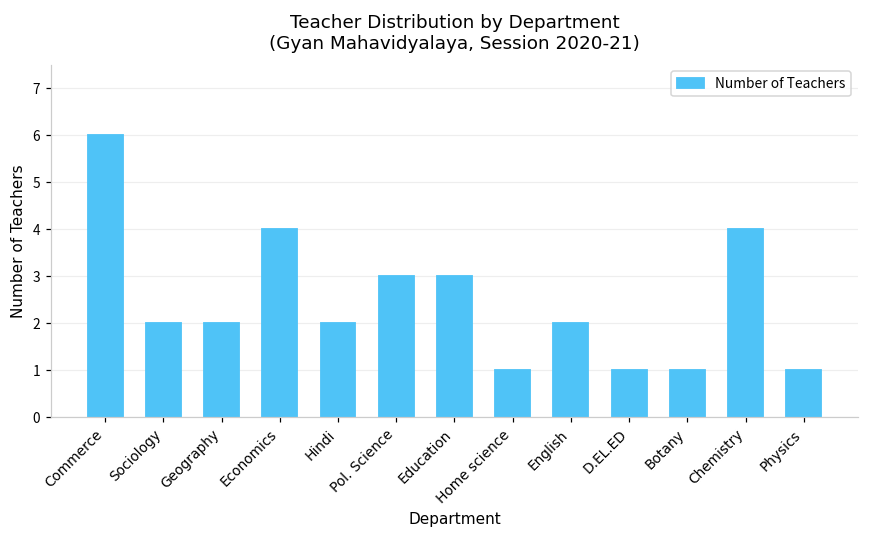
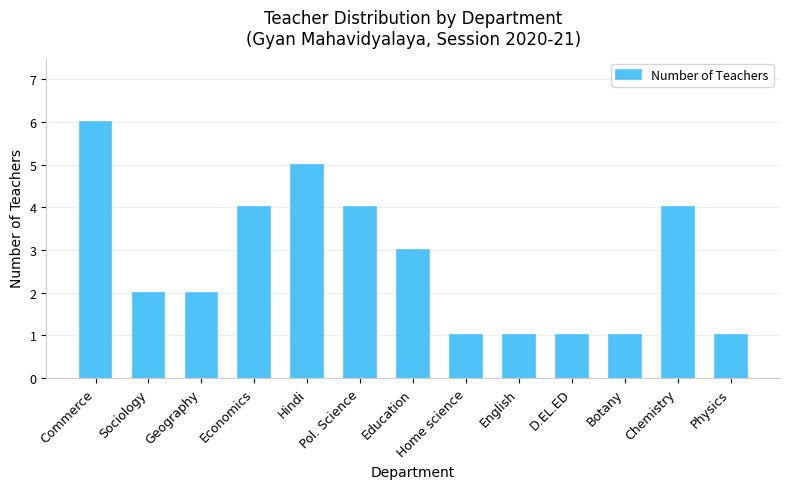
Hindi: 2 -> 5
Pol. Science: 3 -> 4
English: 2 -> 1
